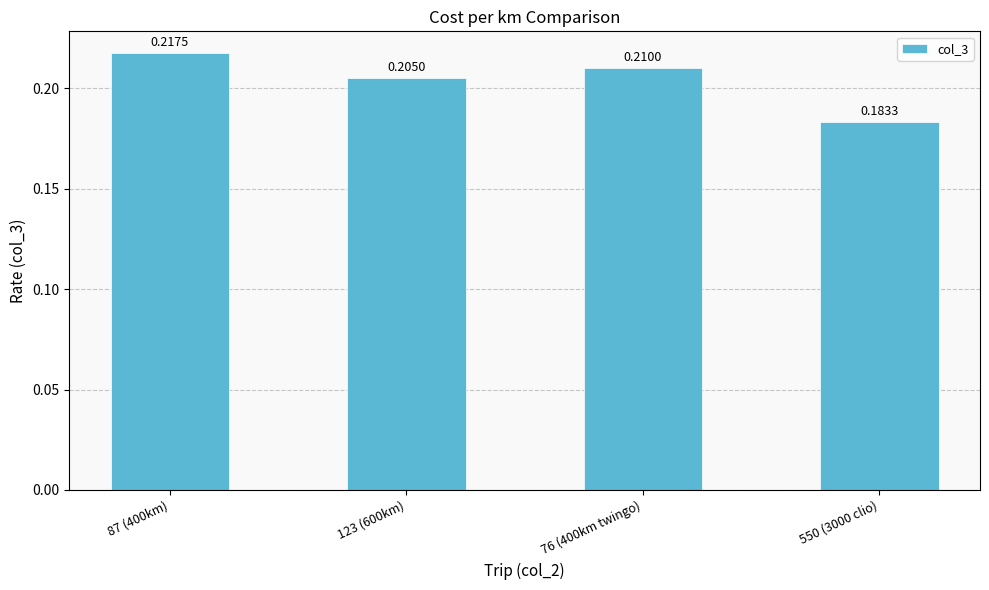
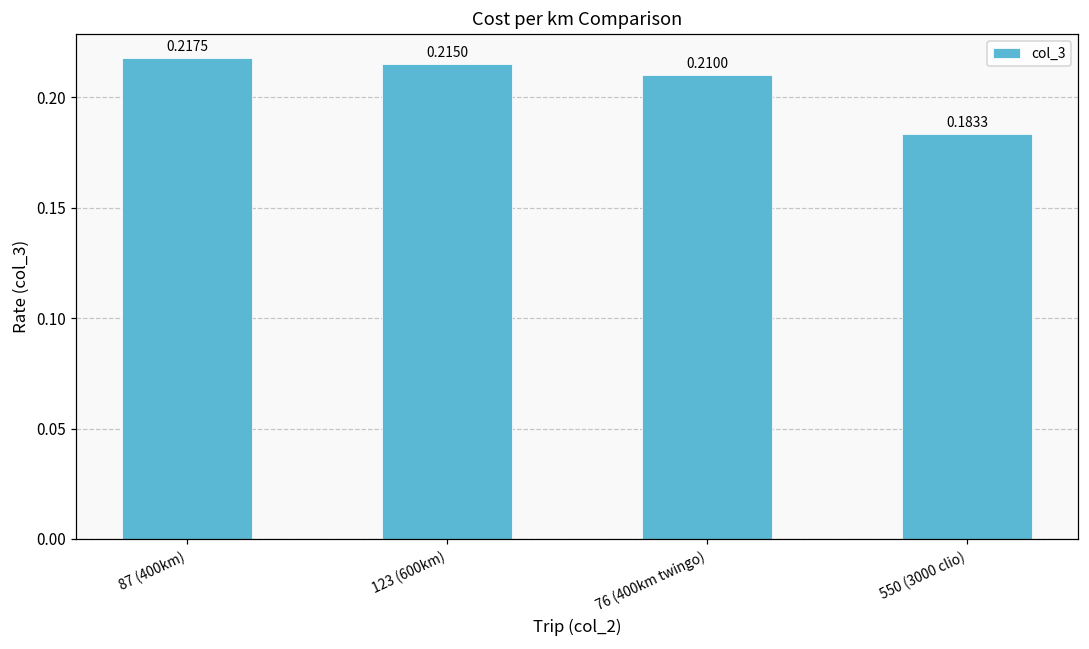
123 (600km): 0.2050 -> 0.2150
